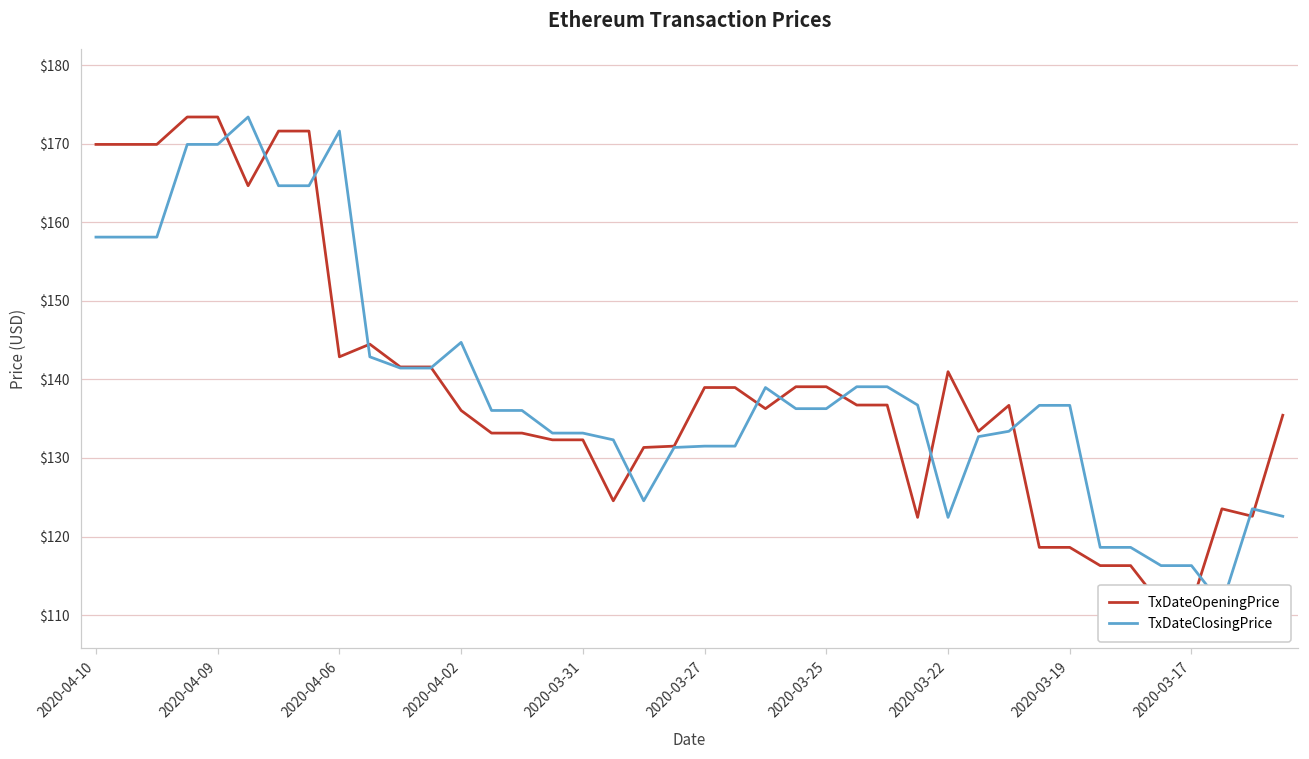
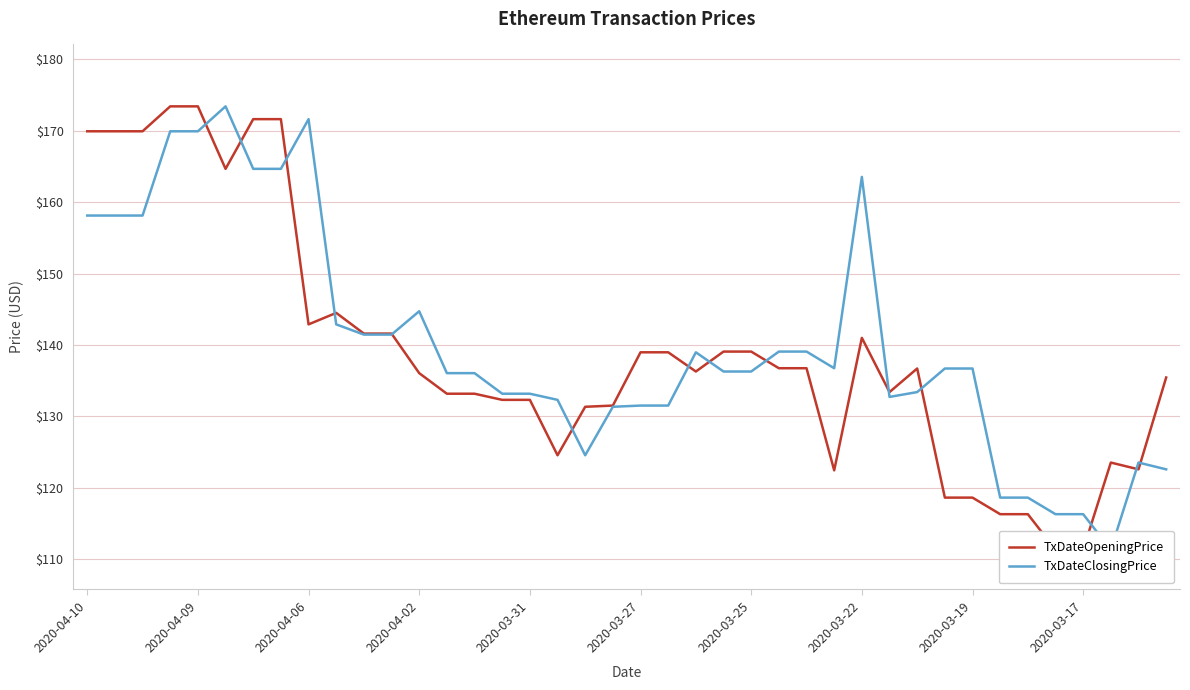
TxDateClosingPrice, 2020-03-22: $122 -> $164
